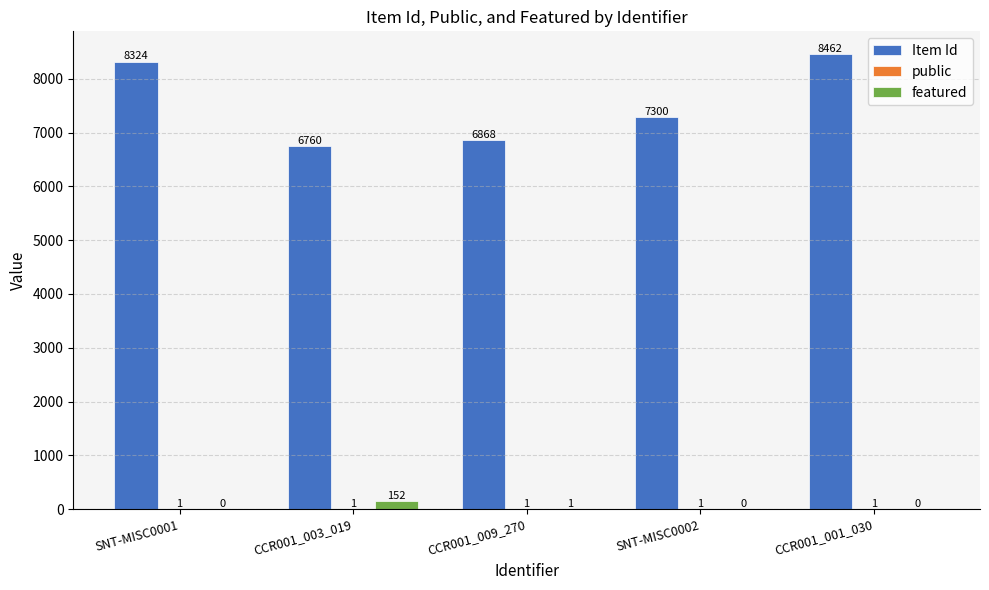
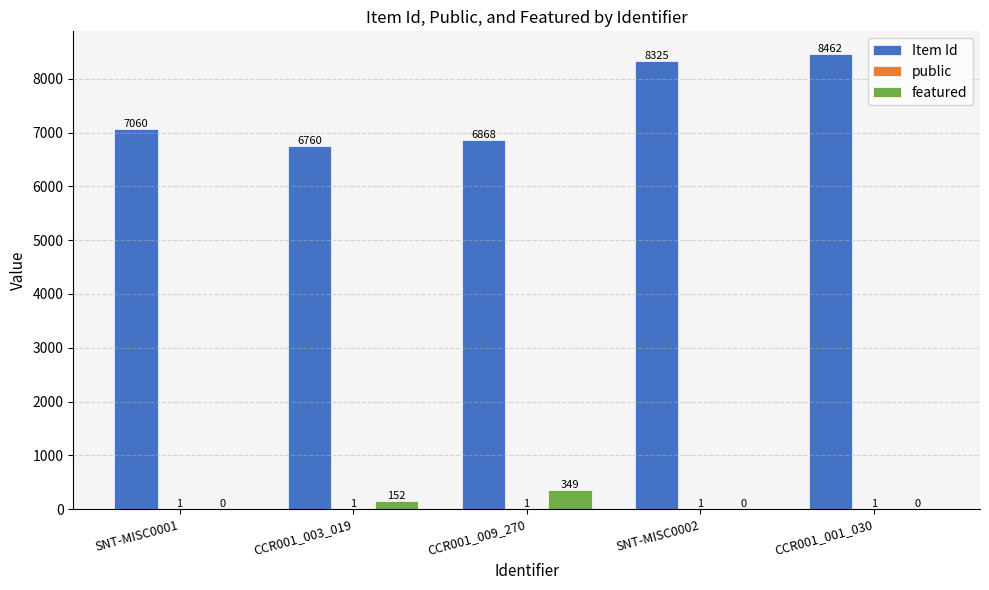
Item Id, SNT-MISC0001: 8324 -> 7060
featured, CCR001_009_270: 1 -> 349
Item Id, SNT-MISC0002: 7300 -> 8325
